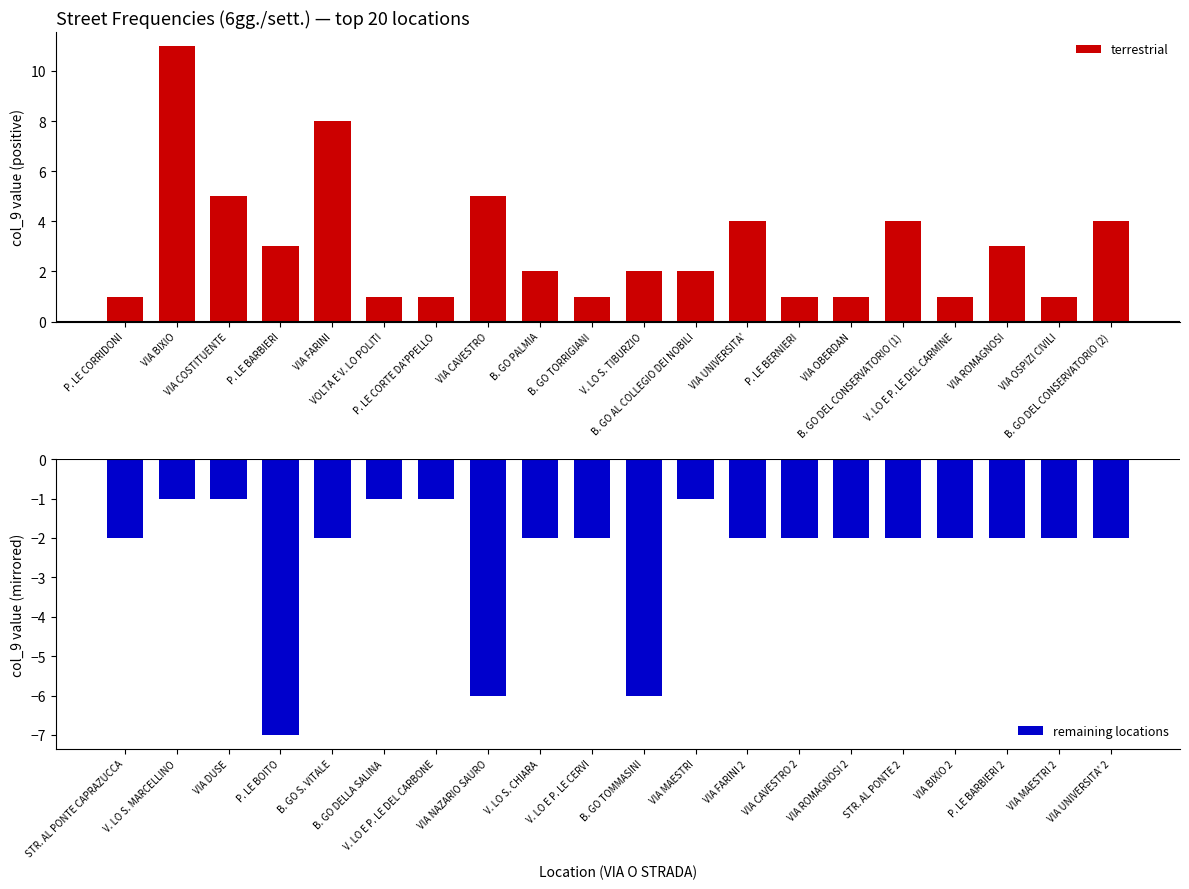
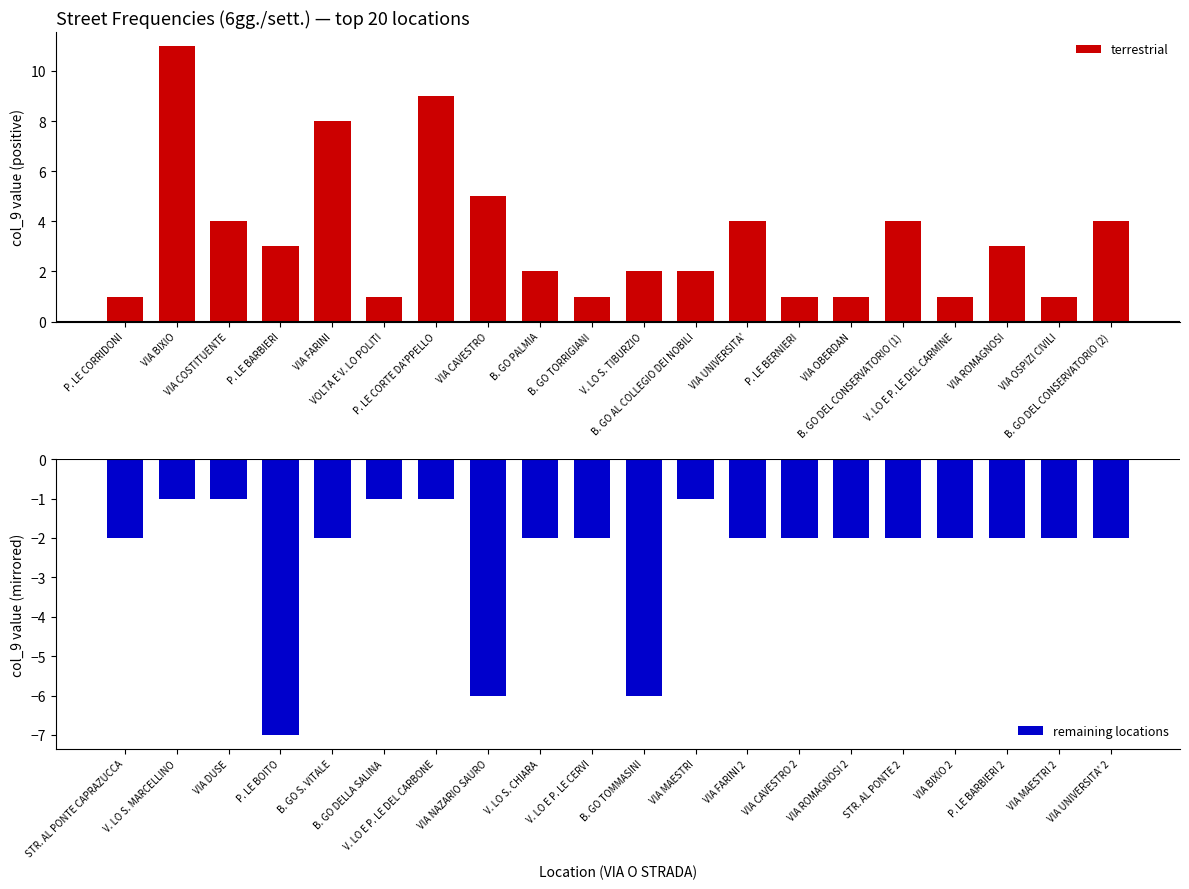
Street Frequencies (6gg./sett.) — top 20 locations, VIA COSTITUENTE: 5 -> 4
Street Frequencies (6gg./sett.) — top 20 locations, P. LE CORTE DA'PPELLO: 1 -> 9
